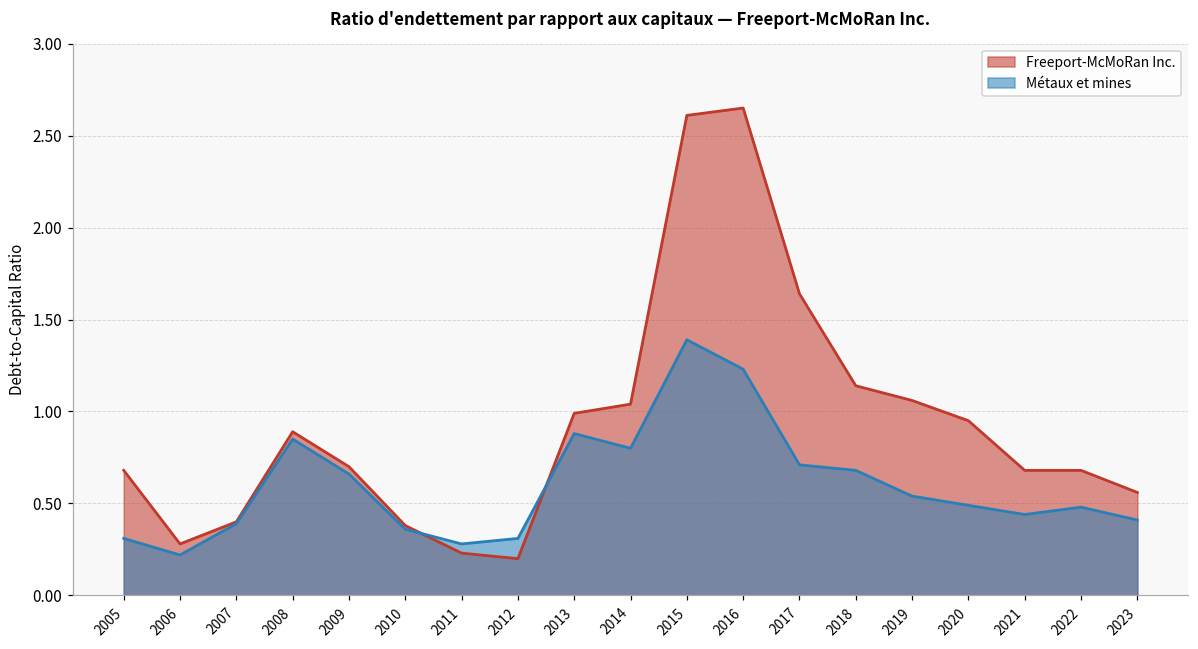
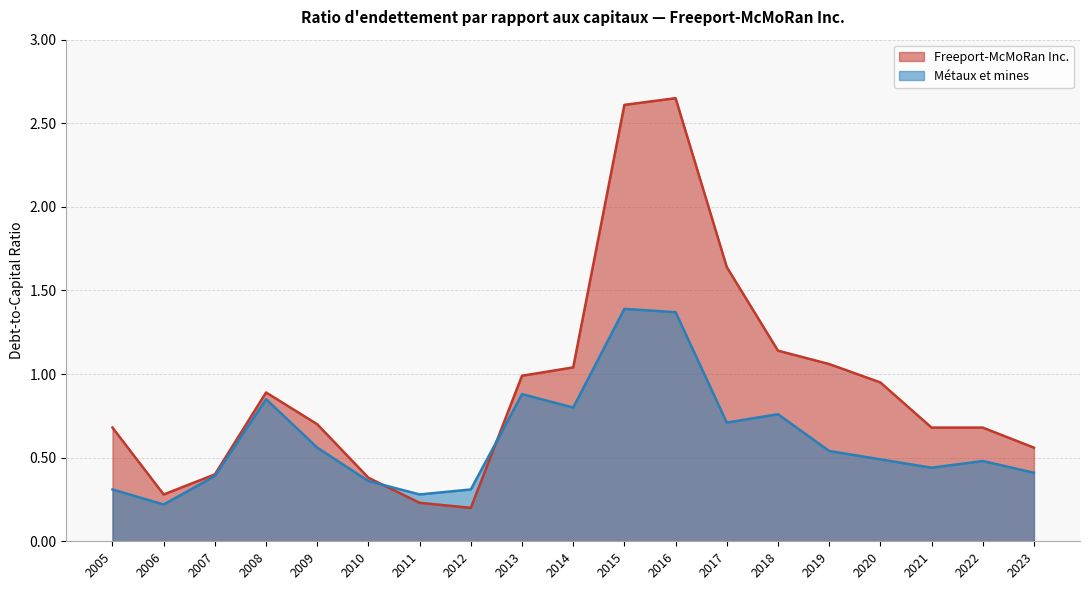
Métaux et mines, 2009: 0.66 -> 0.56
Métaux et mines, 2016: 1.23 -> 1.37
Métaux et mines, 2018: 0.68 -> 0.76
